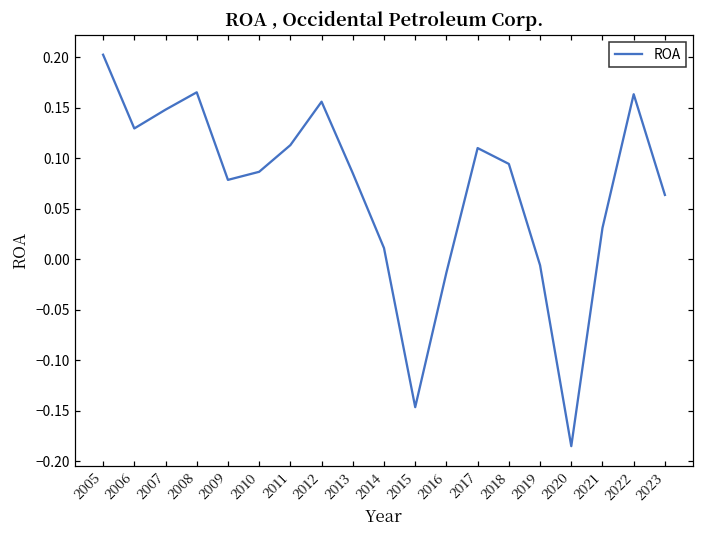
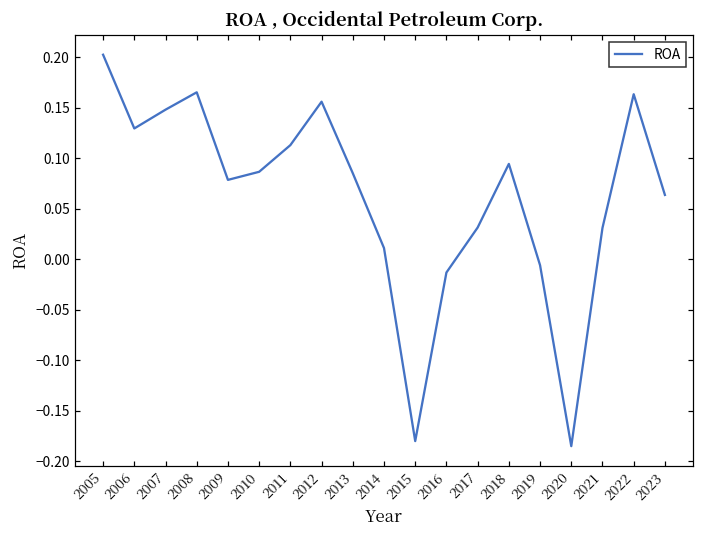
2015: -0.15 -> -0.18
2017: 0.11 -> 0.03
